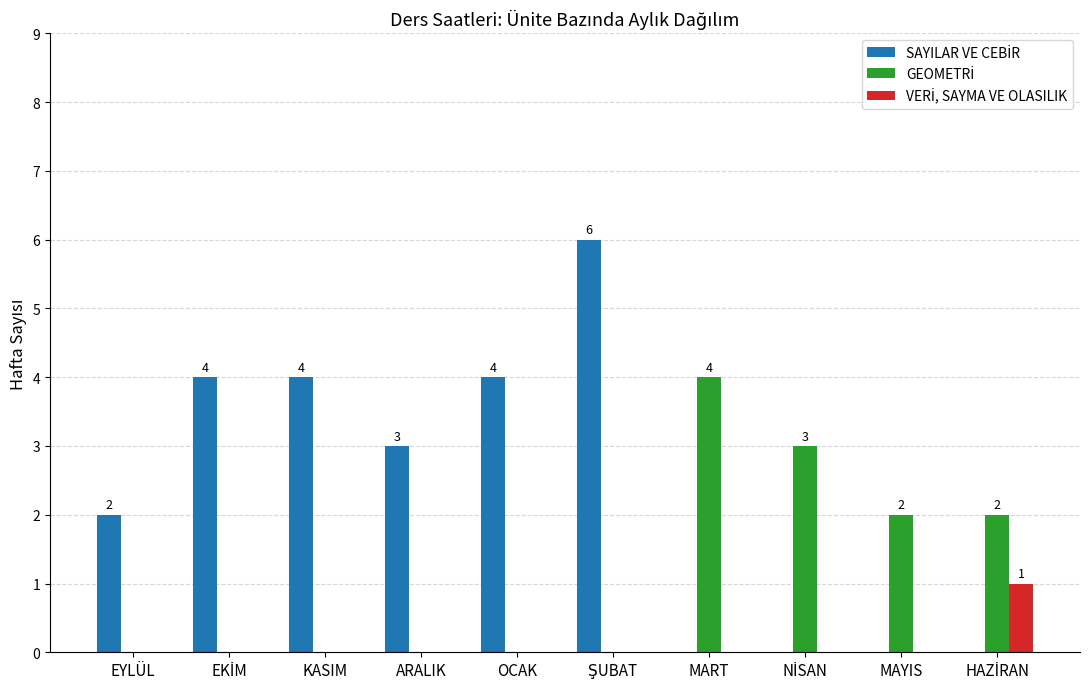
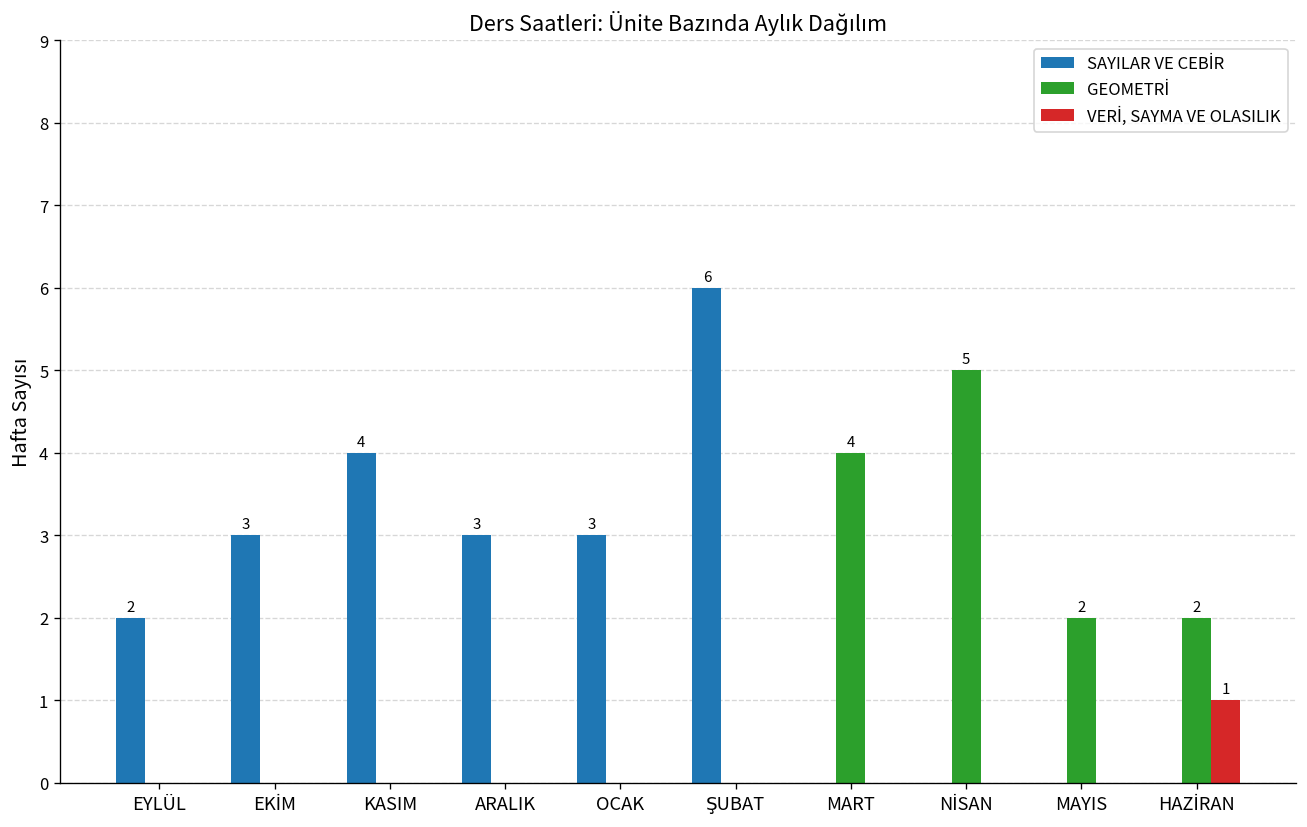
SAYILAR VE CEBİR, EKİM: 4 -> 3
SAYILAR VE CEBİR, OCAK: 4 -> 3
GEOMETRİ, NİSAN: 3 -> 5
